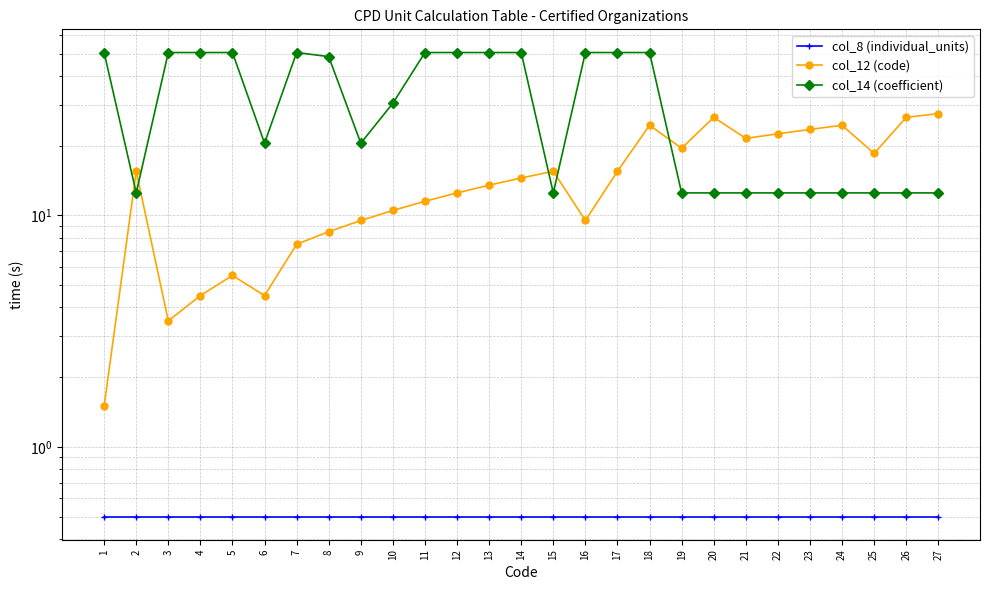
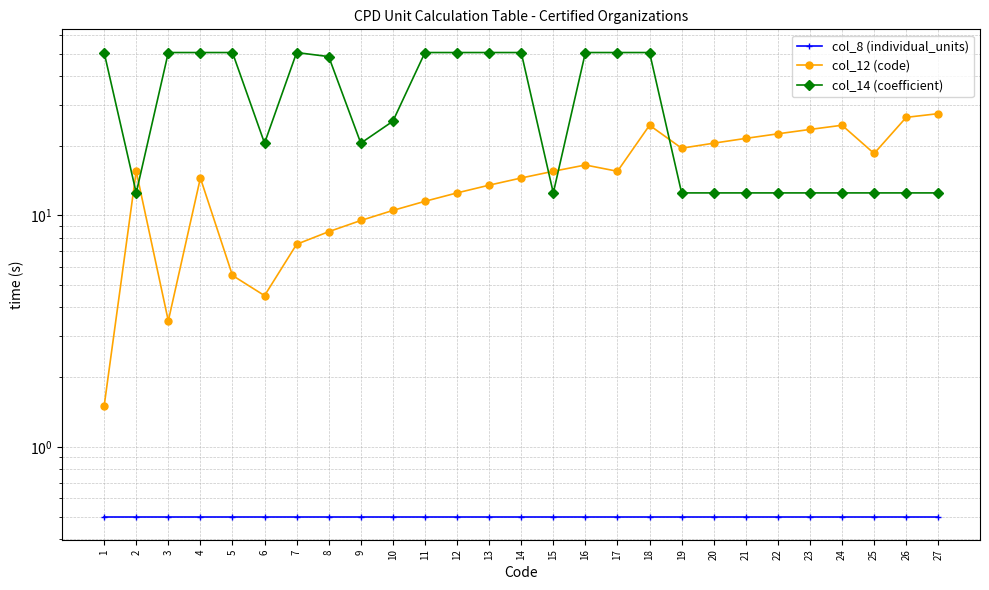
col_12 (code), 4: 4.5 -> 15
col_14 (coefficient), 10: 31 -> 26
col_12 (code), 16: 9.5 -> 17
col_12 (code), 20: 27 -> 21
